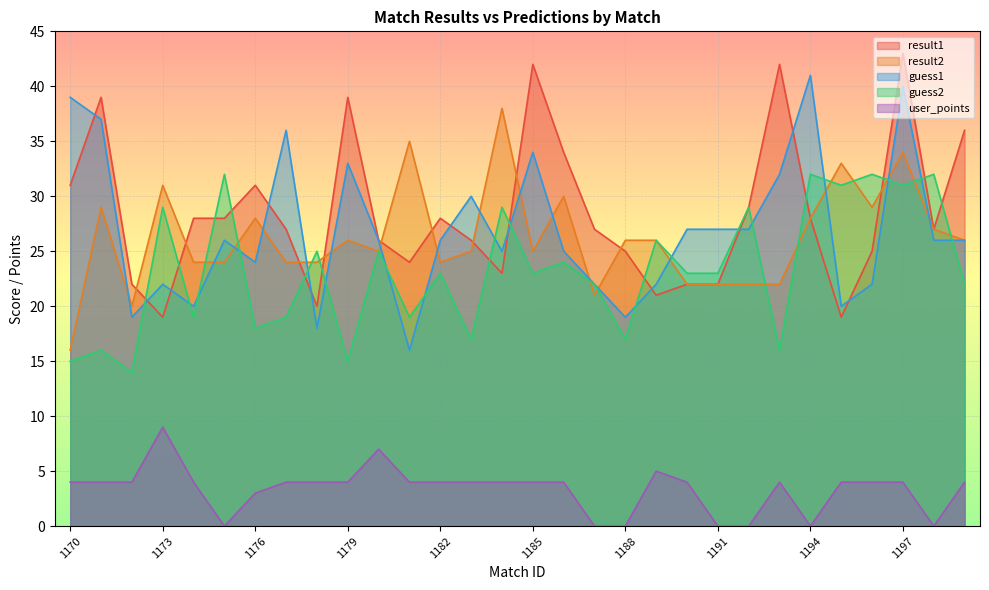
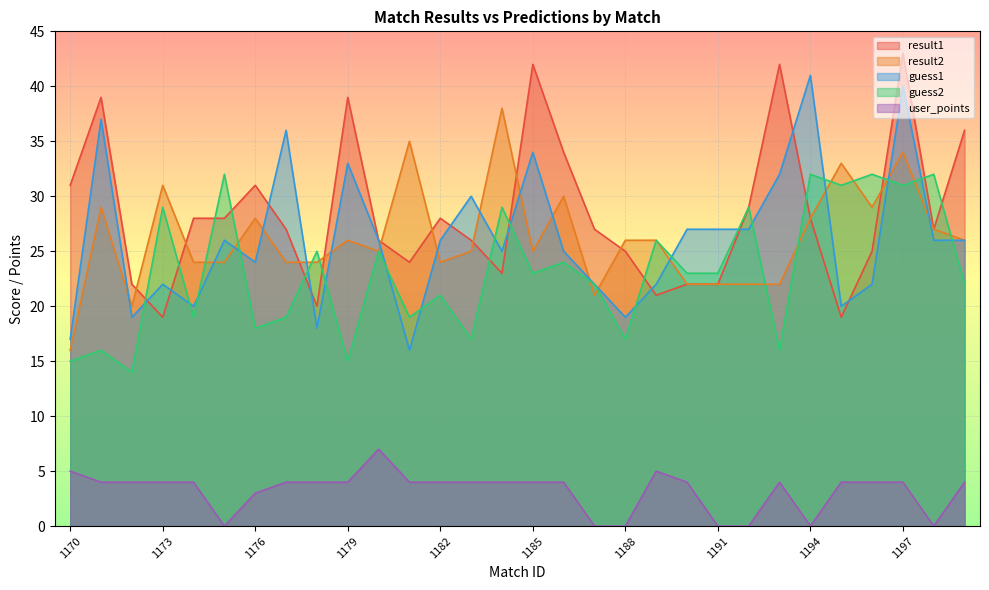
guess1, 1170: 39 -> 17
user_points, 1170: 4 -> 5
user_points, 1173: 9 -> 4
guess2, 1182: 23 -> 21
